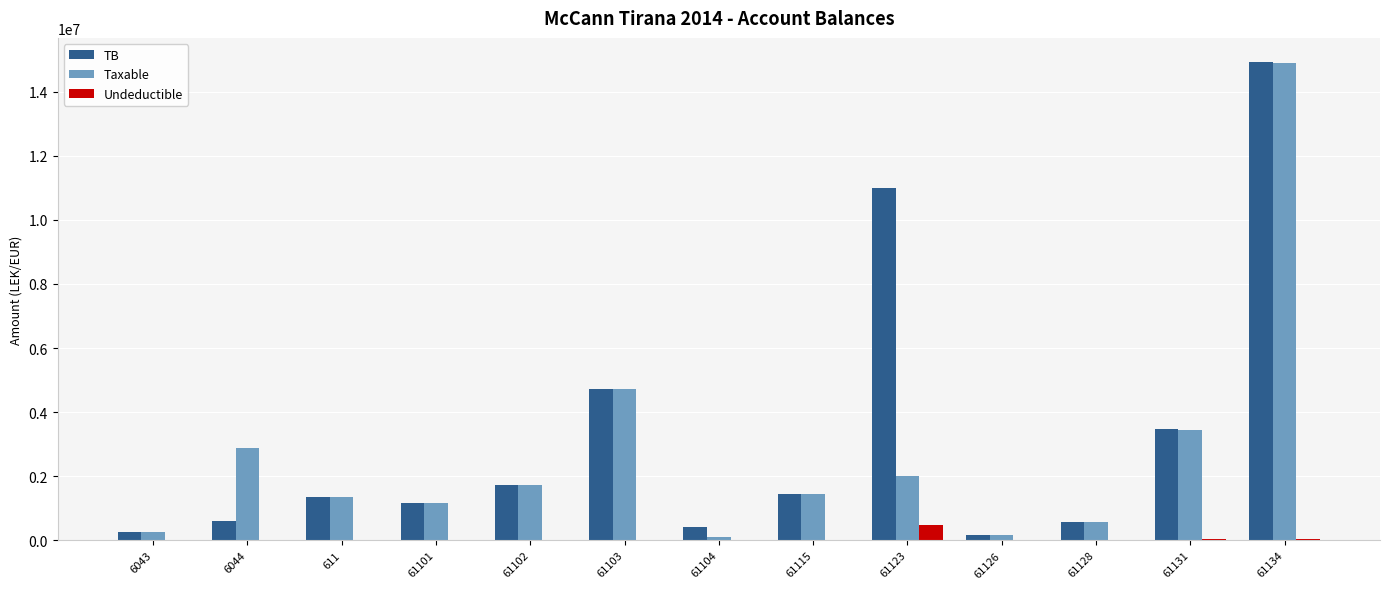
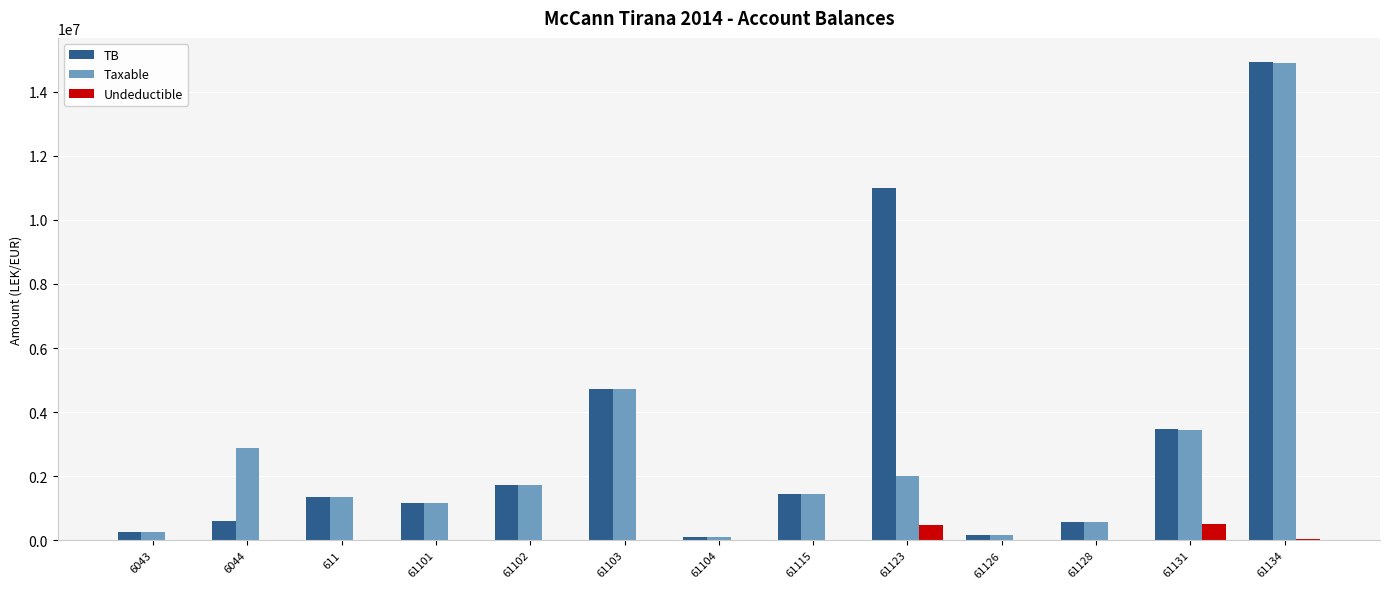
TB, 61104: 400000 -> 100000
Undeductible, 61131: 0 -> 500000
